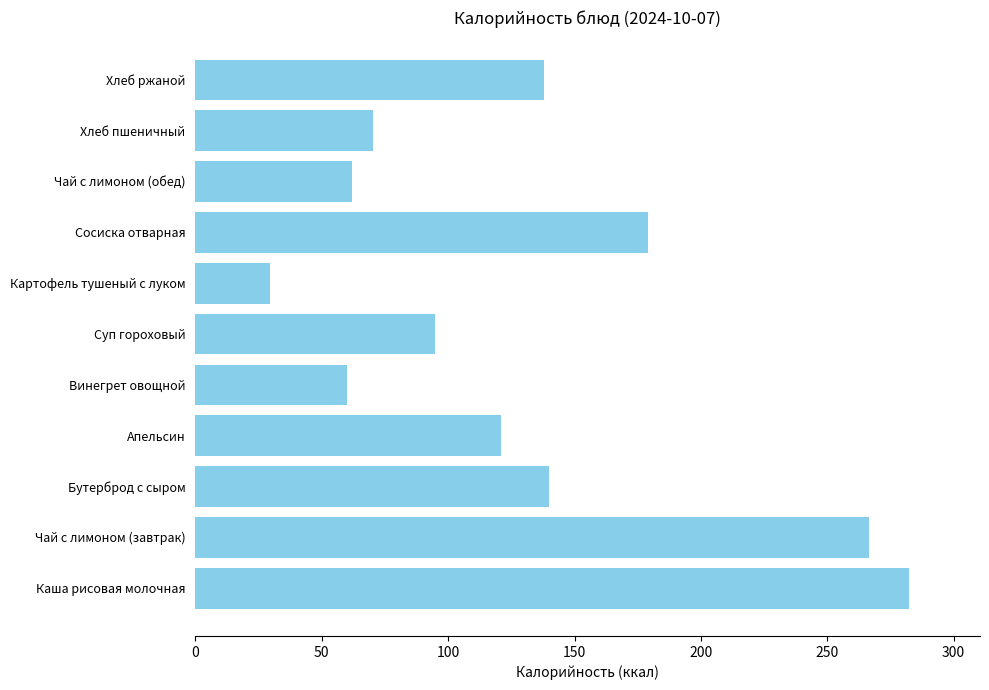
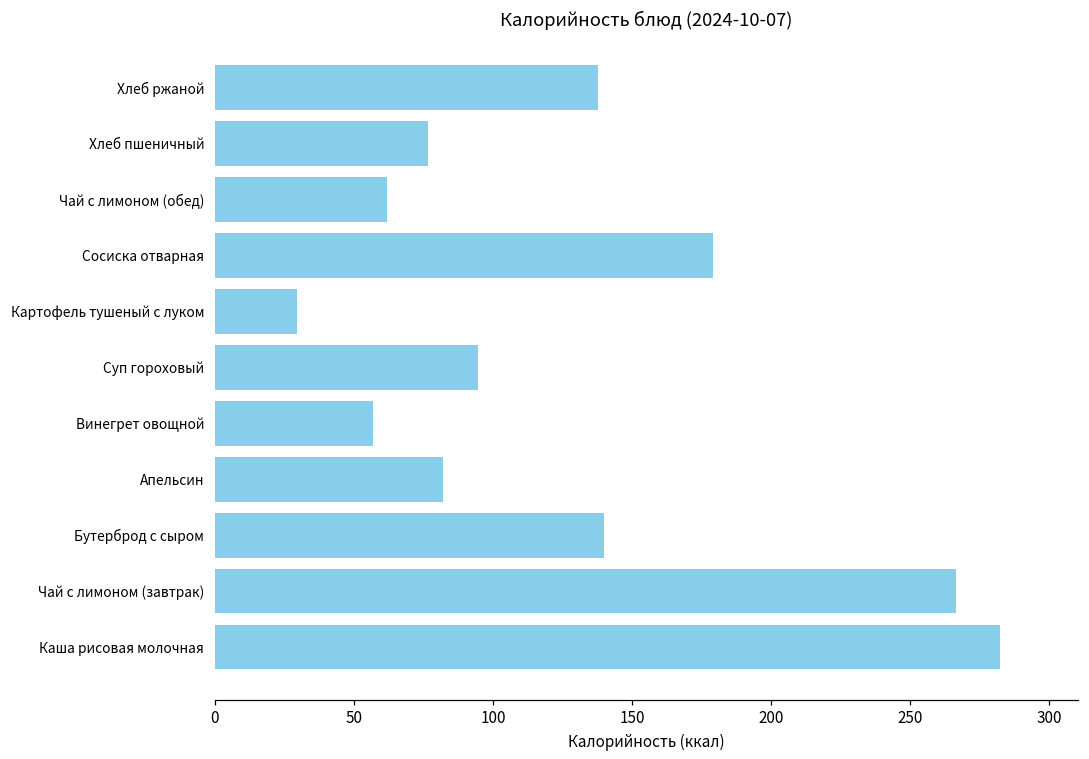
Хлеб пшеничный: 70 -> 77
Винегрет овощной: 60 -> 57
Апельсин: 121 -> 82
